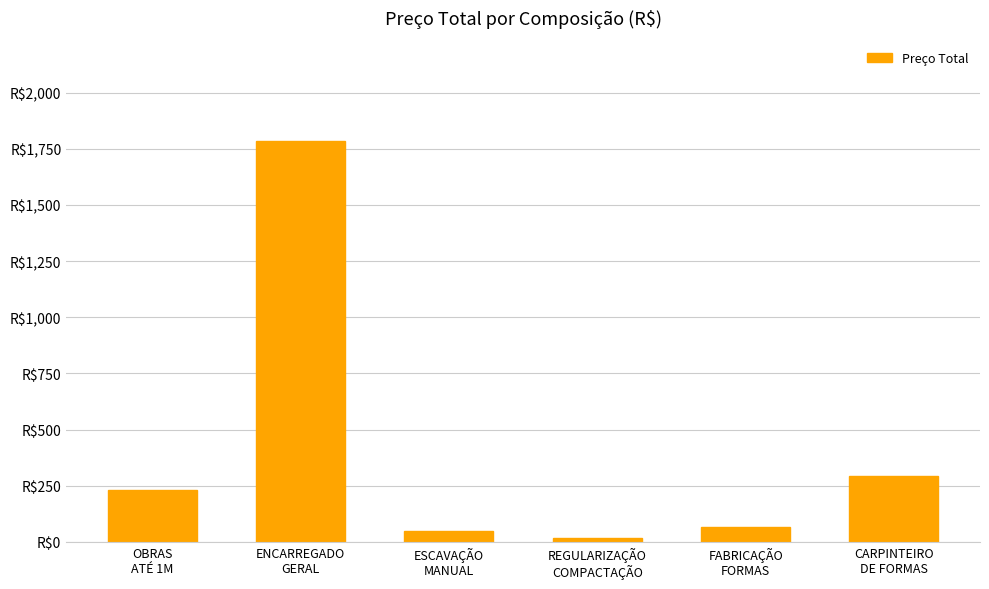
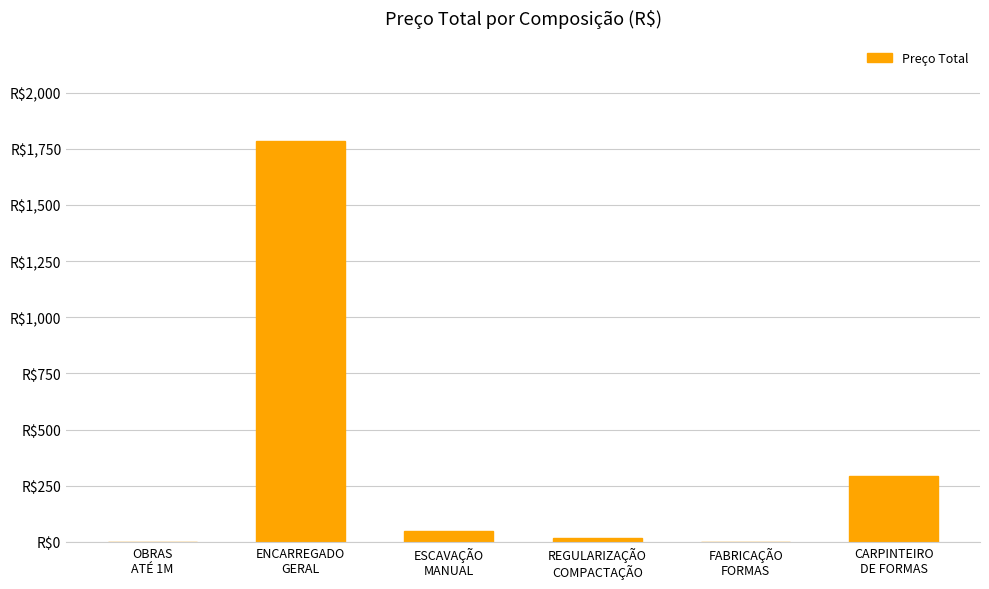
OBRAS ATÉ 1M: R$230 -> R$0
FABRICAÇÃO FORMAS: R$70 -> R$0
